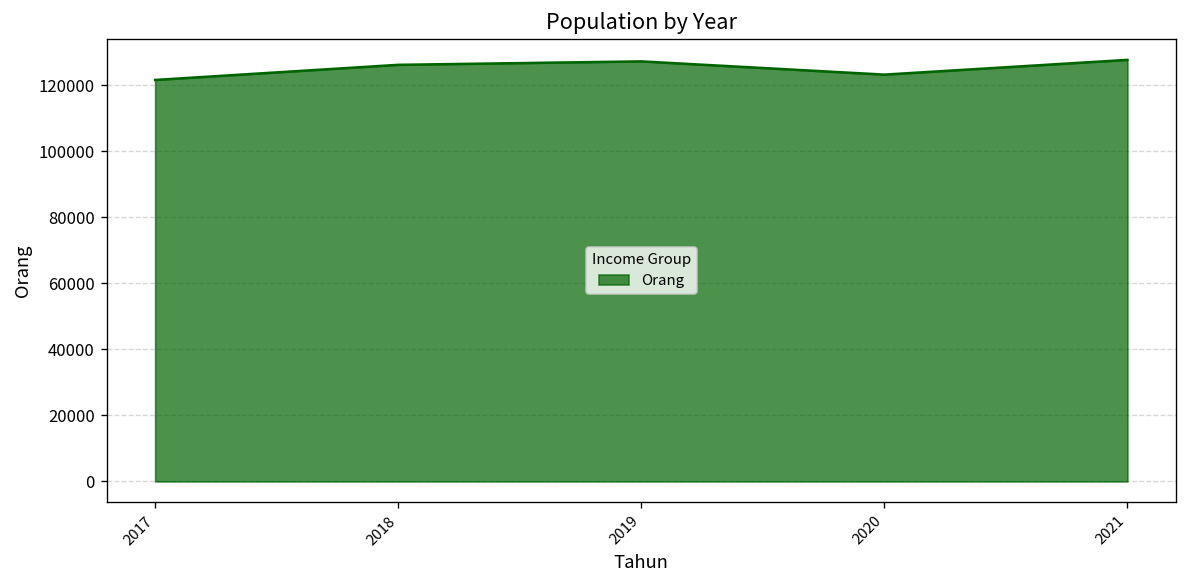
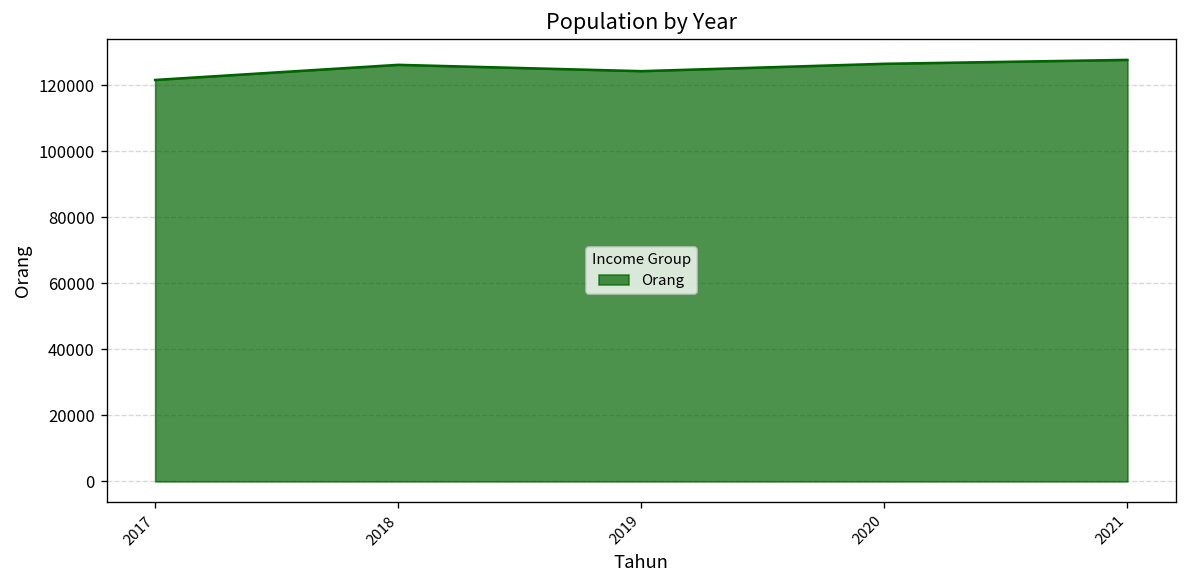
2019: 127000 -> 124000
2020: 123000 -> 126000
